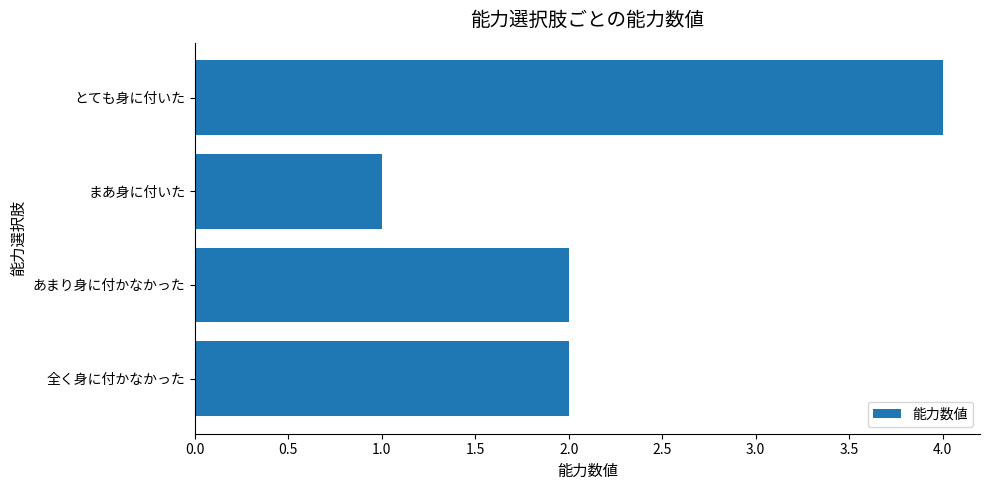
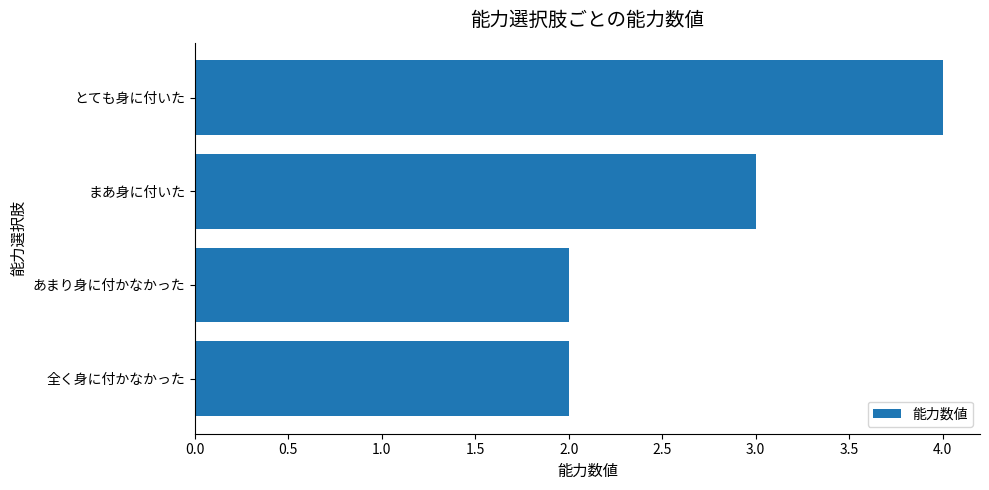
まあ身に付いた: 1 -> 3
